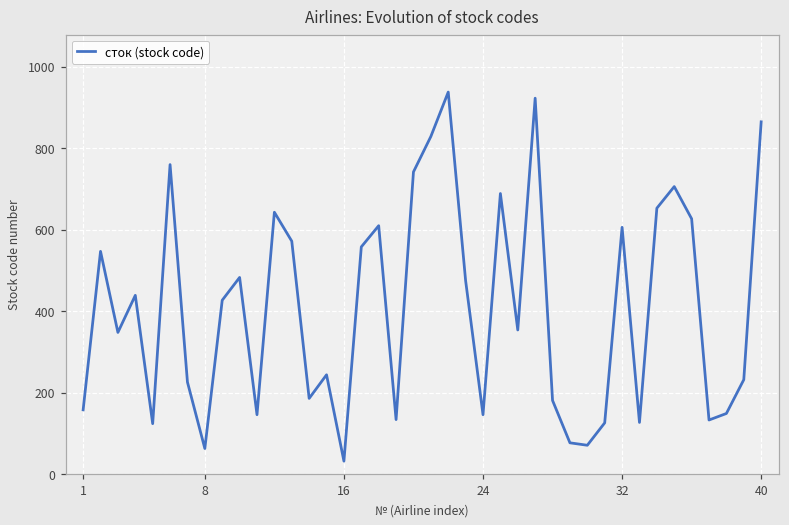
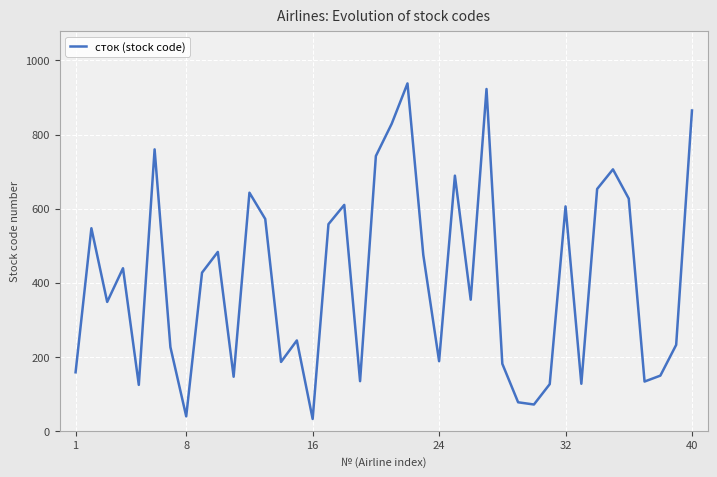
8: 60 -> 40
24: 150 -> 190
